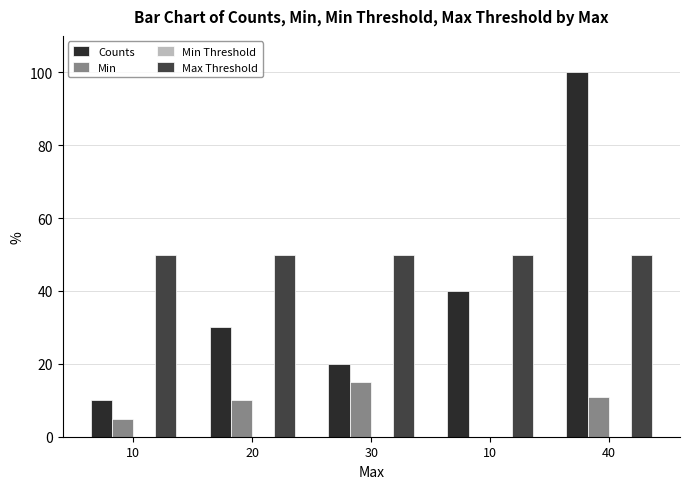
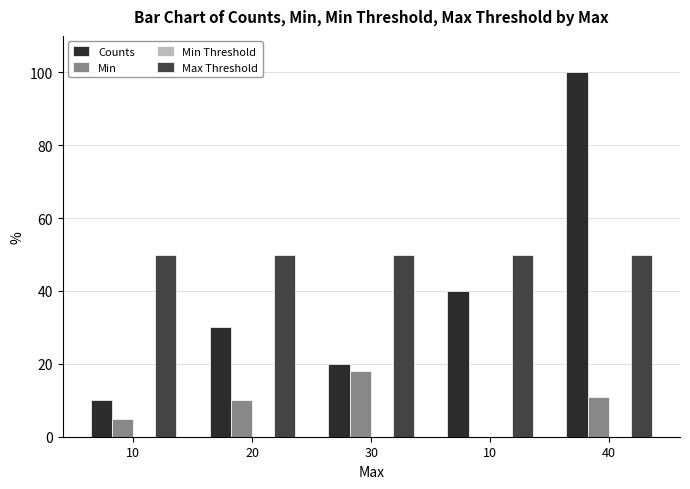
Min, 30: 15 -> 18
